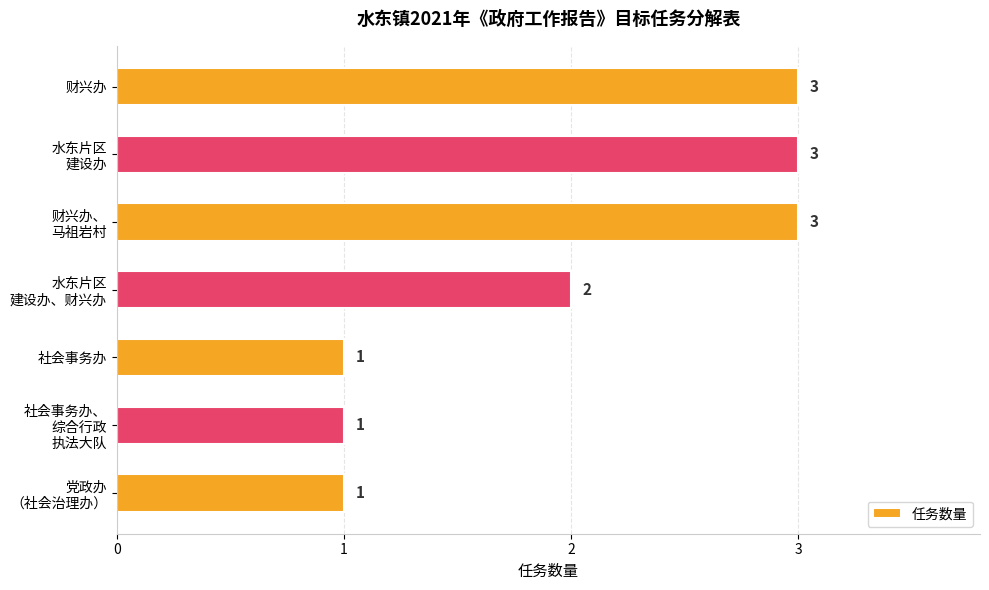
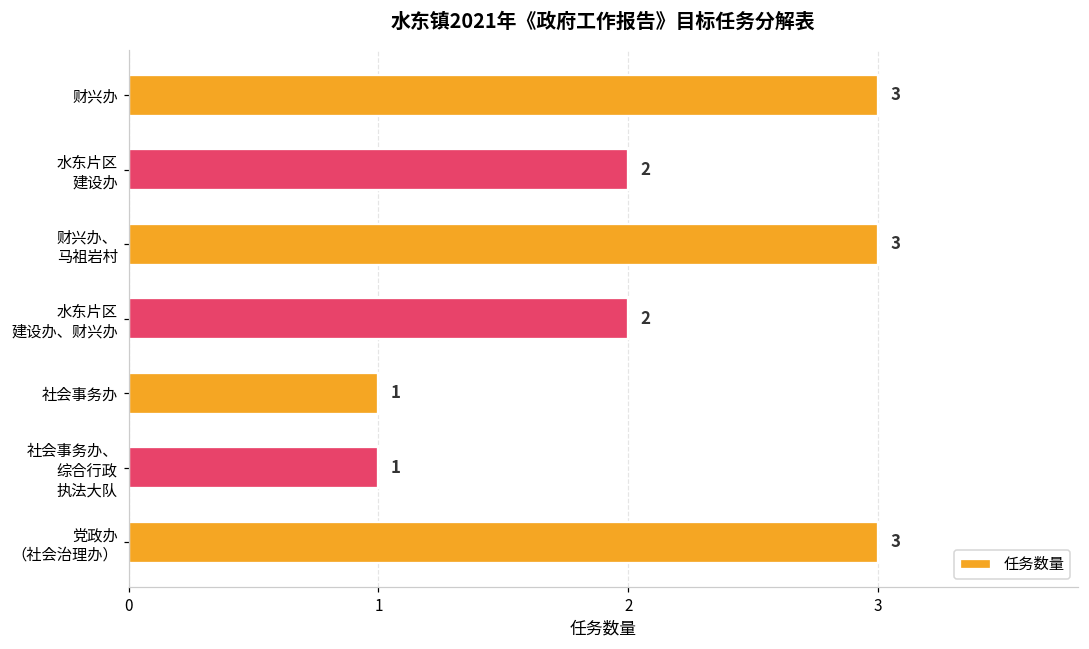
水东片区 建设办: 3 -> 2
党政办 （社会治理办）: 1 -> 3
